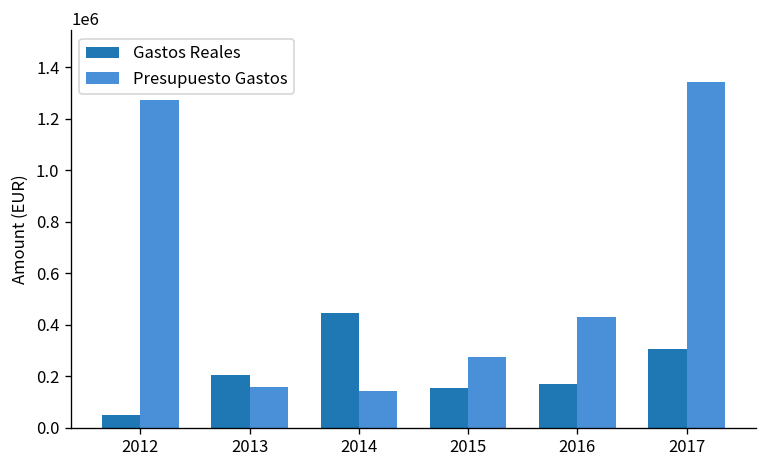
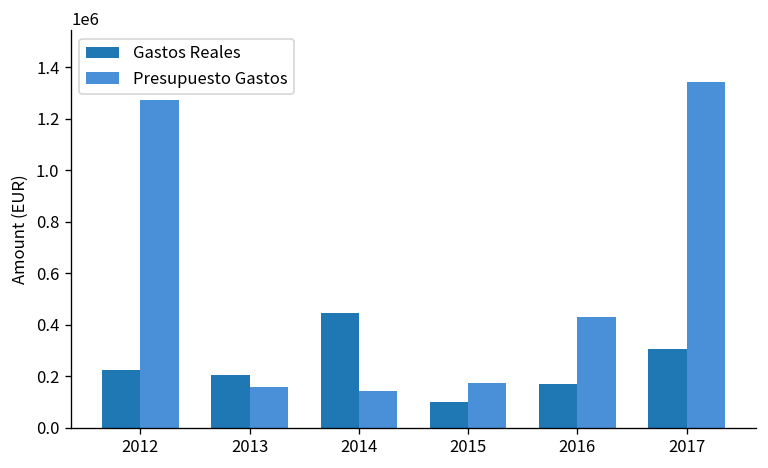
Gastos Reales, 2012: 50000 -> 220000
Gastos Reales, 2015: 150000 -> 100000
Presupuesto Gastos, 2015: 270000 -> 170000
